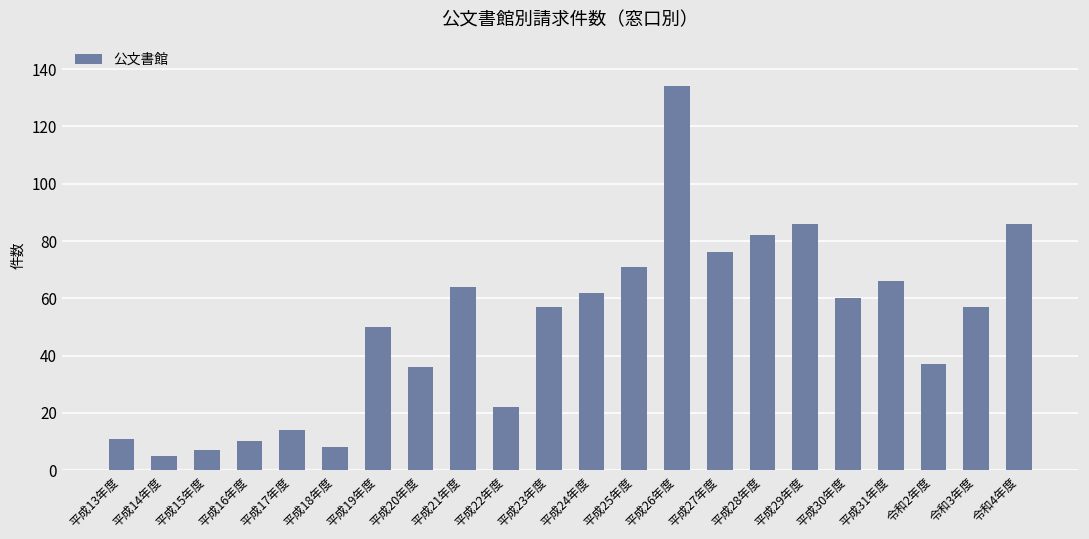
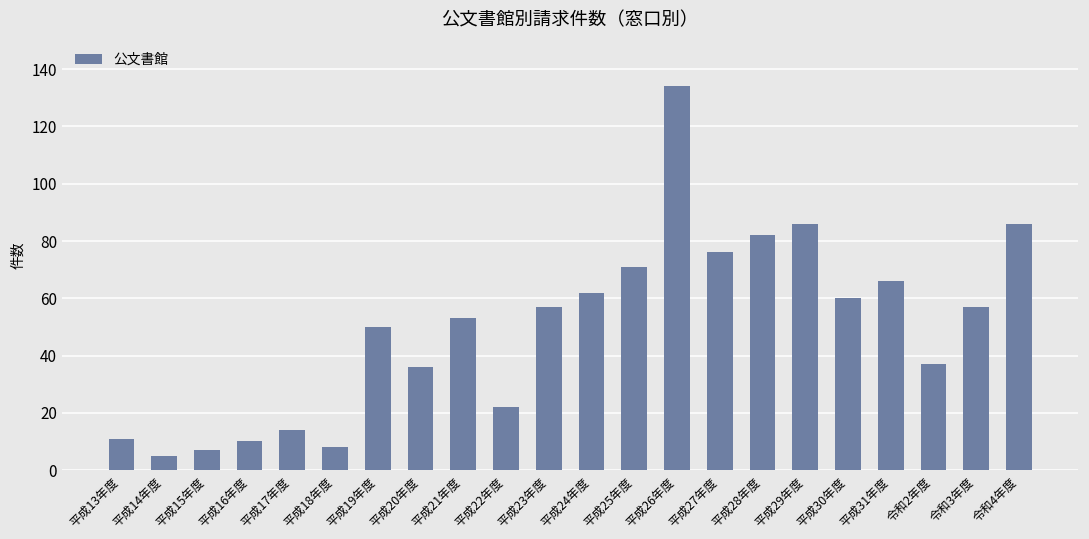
平成21年度: 64 -> 53
